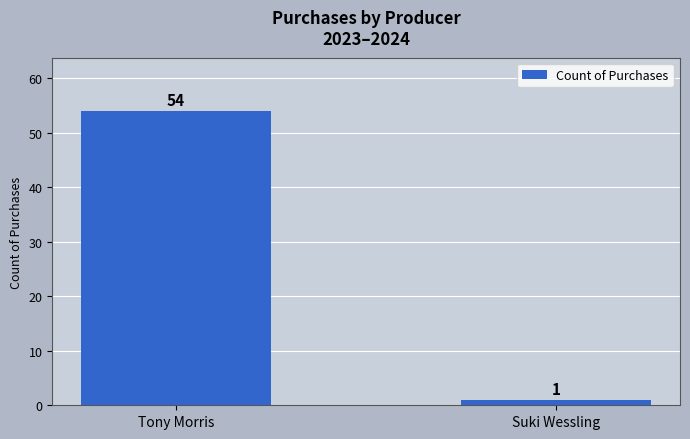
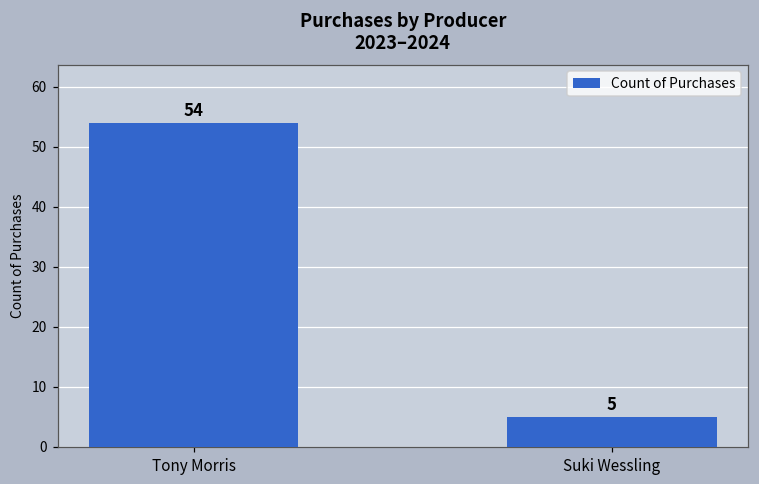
Suki Wessling: 1 -> 5
